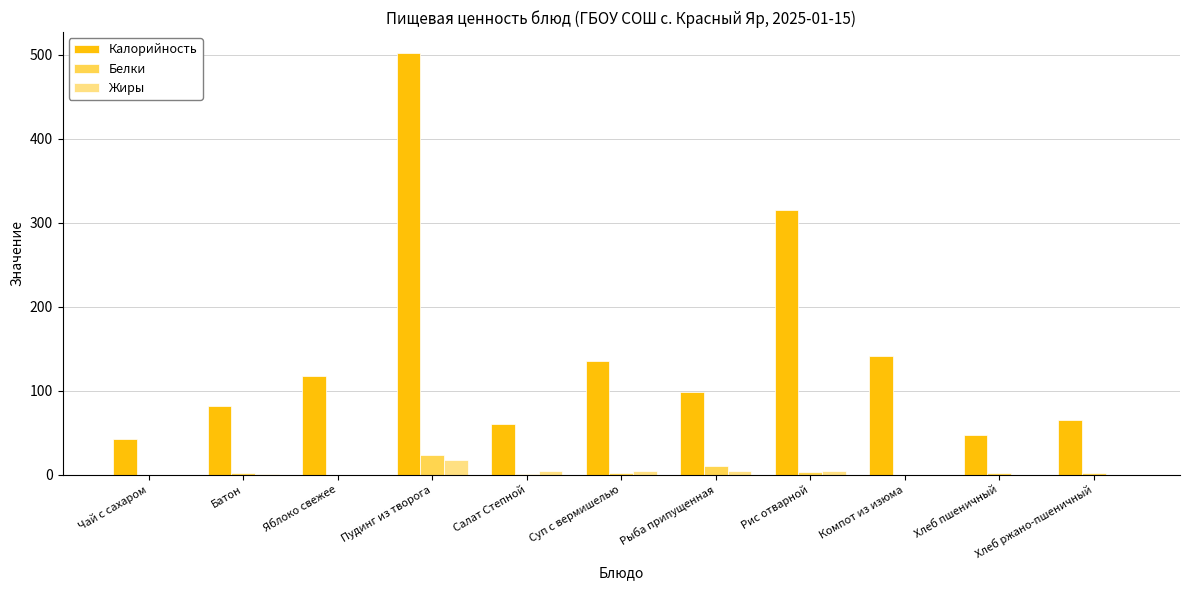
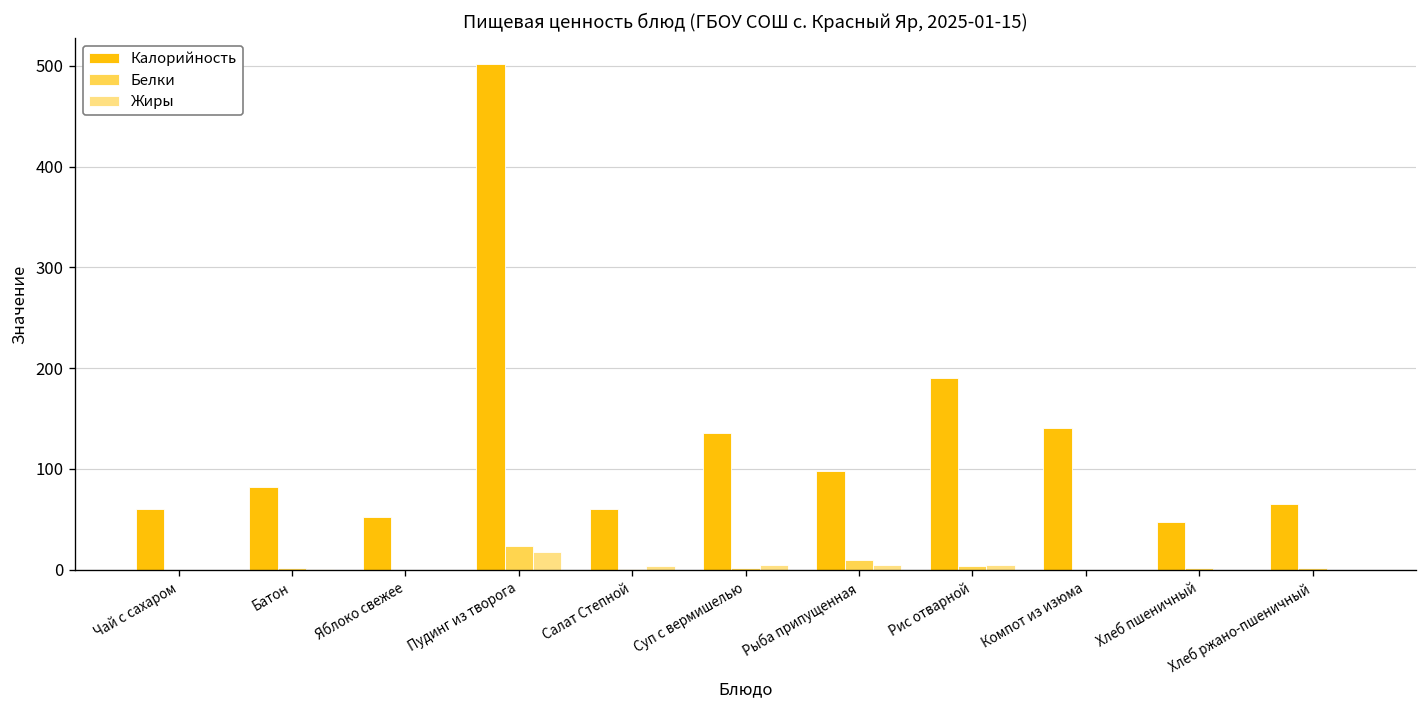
Калорийность, Чай с сахаром: 40 -> 60
Калорийность, Яблоко свежее: 120 -> 50
Калорийность, Рис отварной: 320 -> 190
